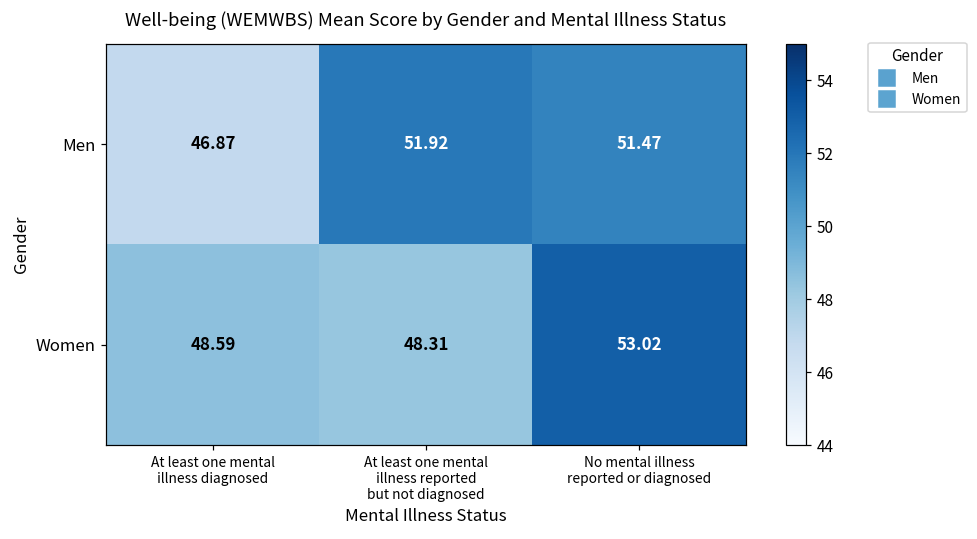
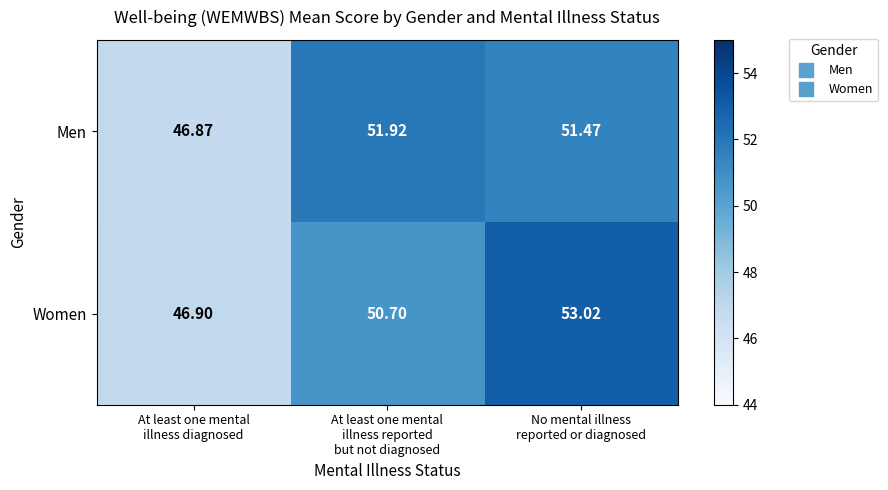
Women, At least one mental illness diagnosed: 48.59 -> 46.90
Women, At least one mental illness reported but not diagnosed: 48.31 -> 50.70
